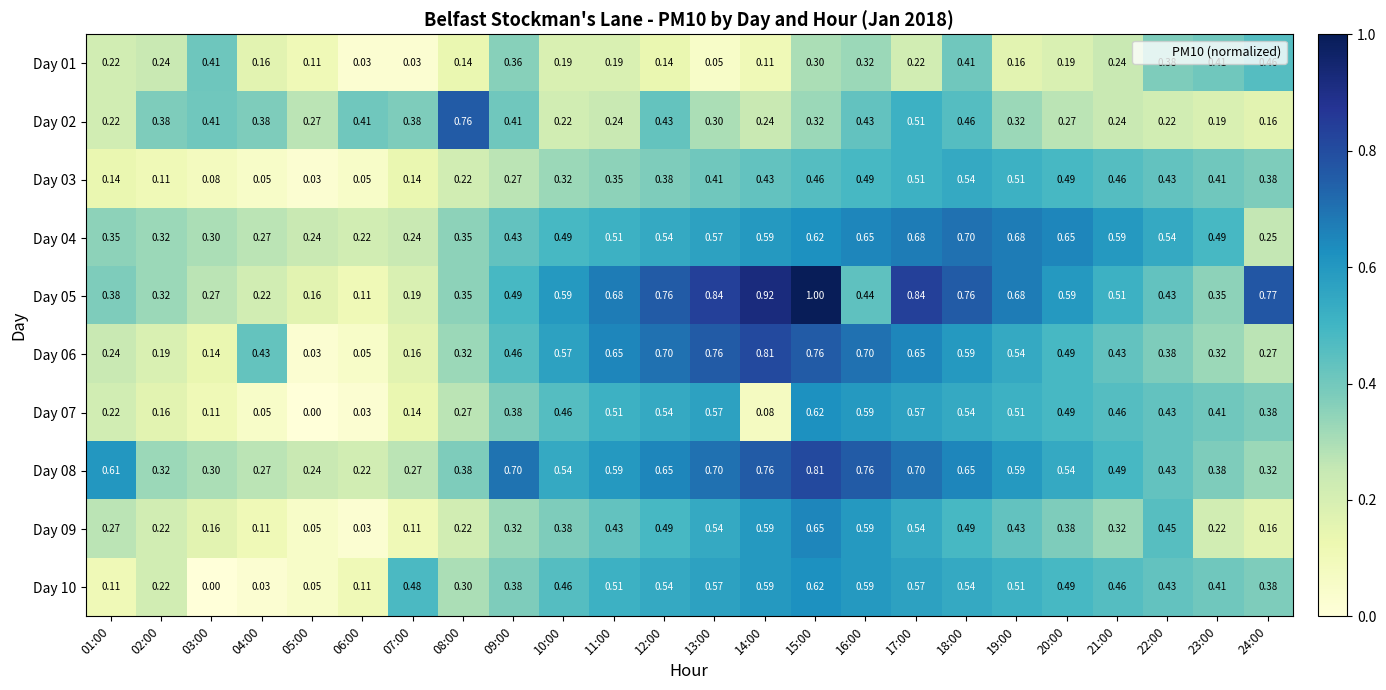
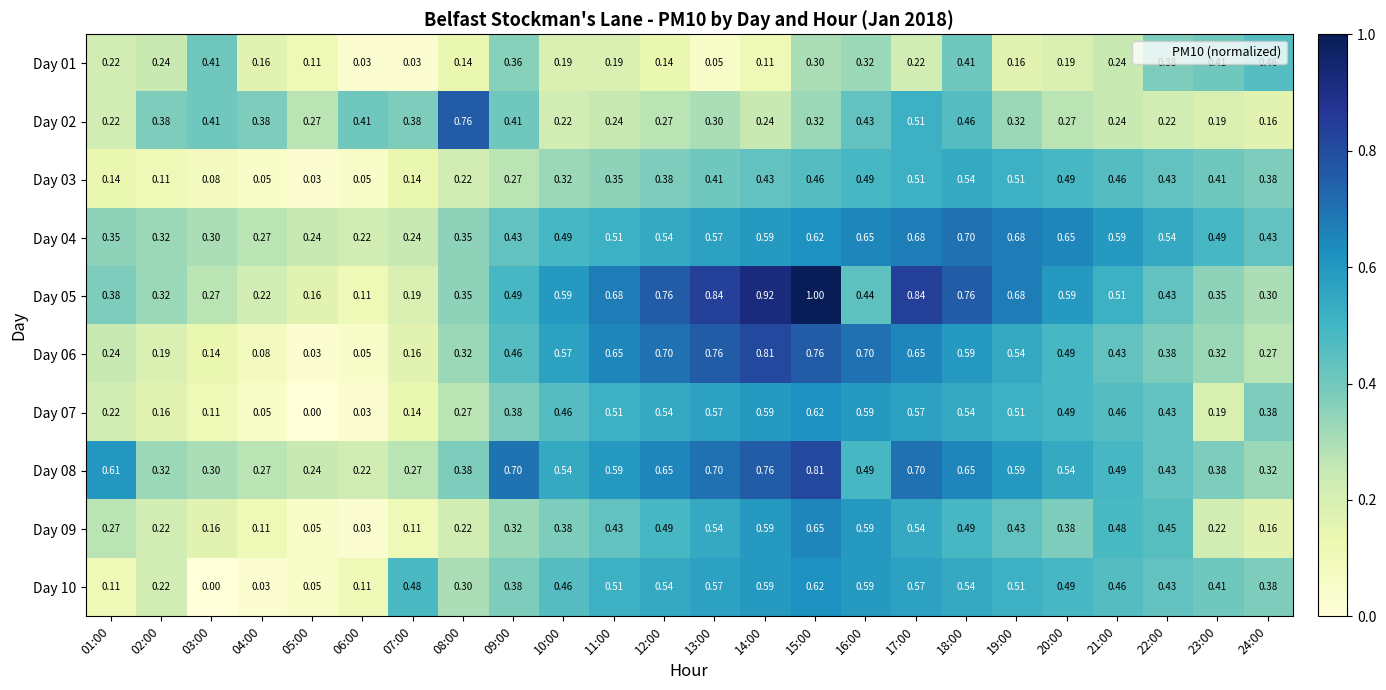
Day 02, 12:00: 0.43 -> 0.27
Day 04, 24:00: 0.25 -> 0.43
Day 05, 24:00: 0.77 -> 0.30
Day 06, 04:00: 0.43 -> 0.08
Day 07, 14:00: 0.08 -> 0.59
Day 07, 23:00: 0.41 -> 0.19
Day 08, 16:00: 0.76 -> 0.49
Day 09, 21:00: 0.32 -> 0.48
